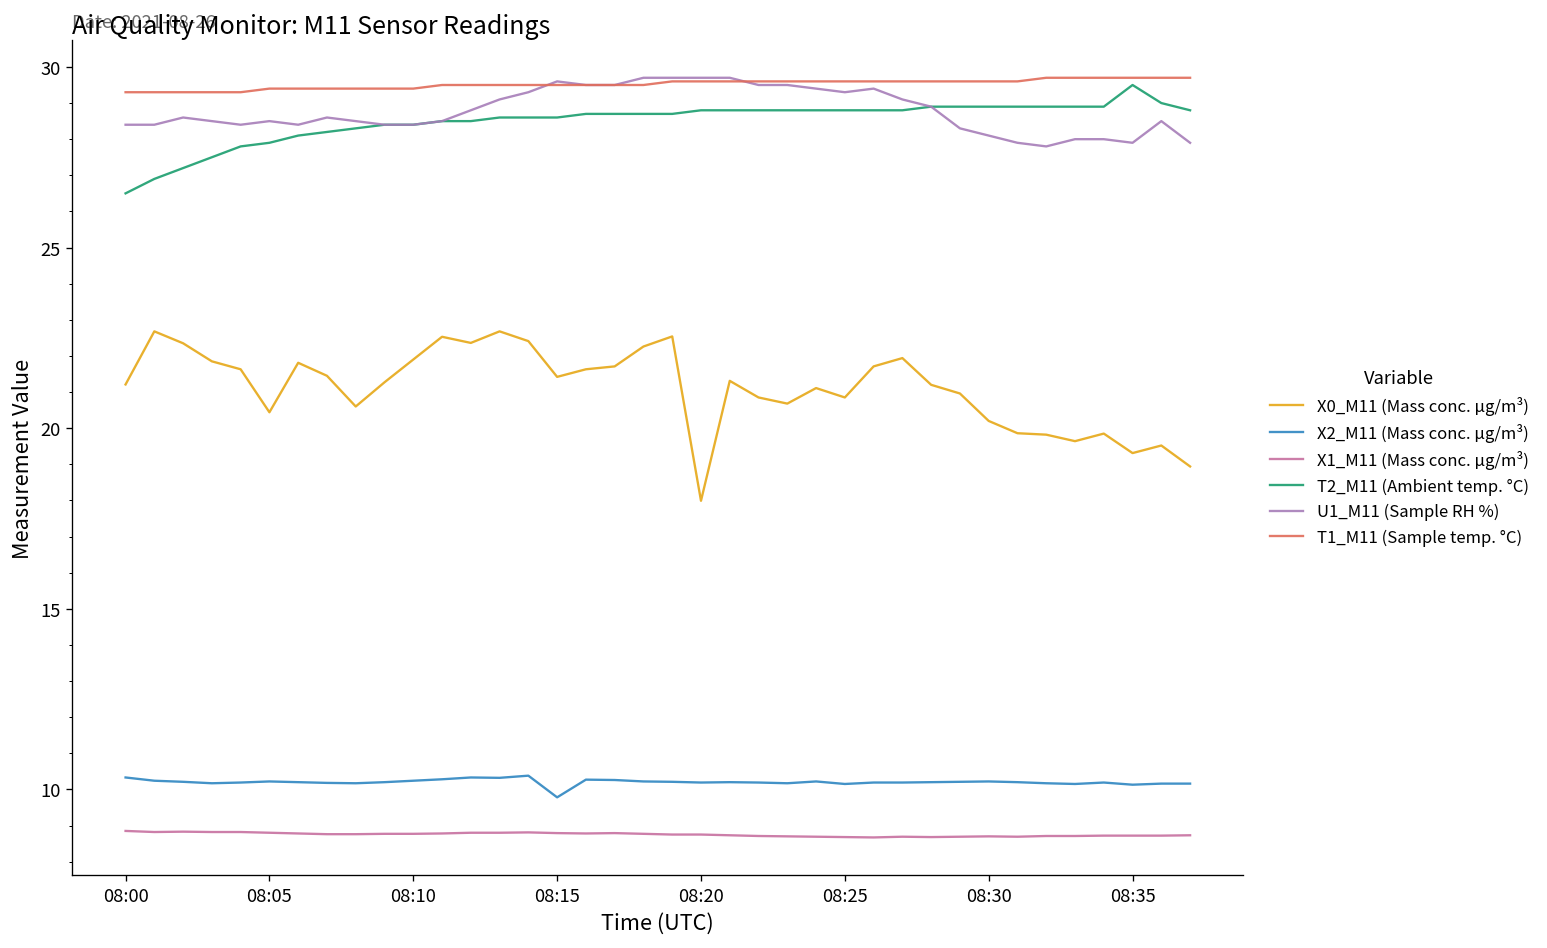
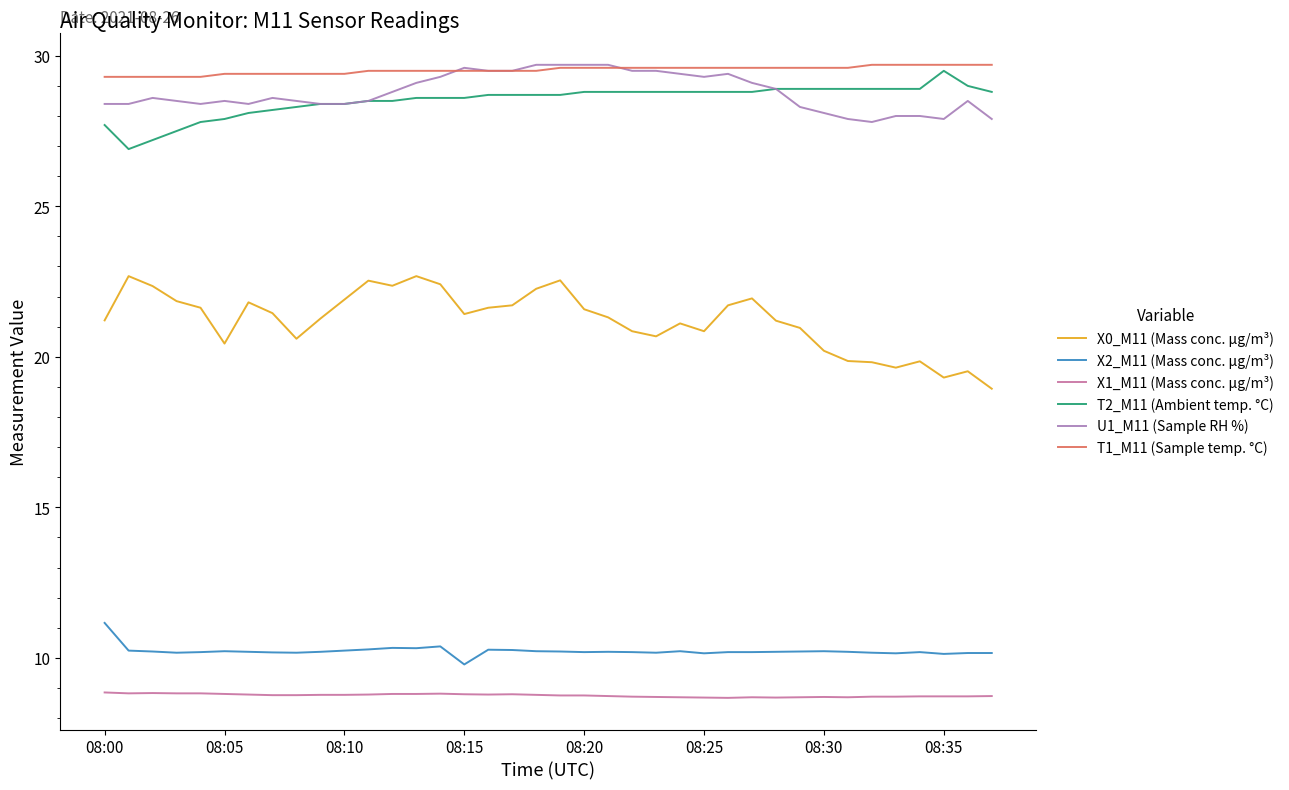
X2_M11 (Mass conc. μg/m³), 08:00: 10.3 -> 11.2
T2_M11 (Ambient temp. °C), 08:00: 26.5 -> 27.7
X0_M11 (Mass conc. μg/m³), 08:20: 18.0 -> 21.6
